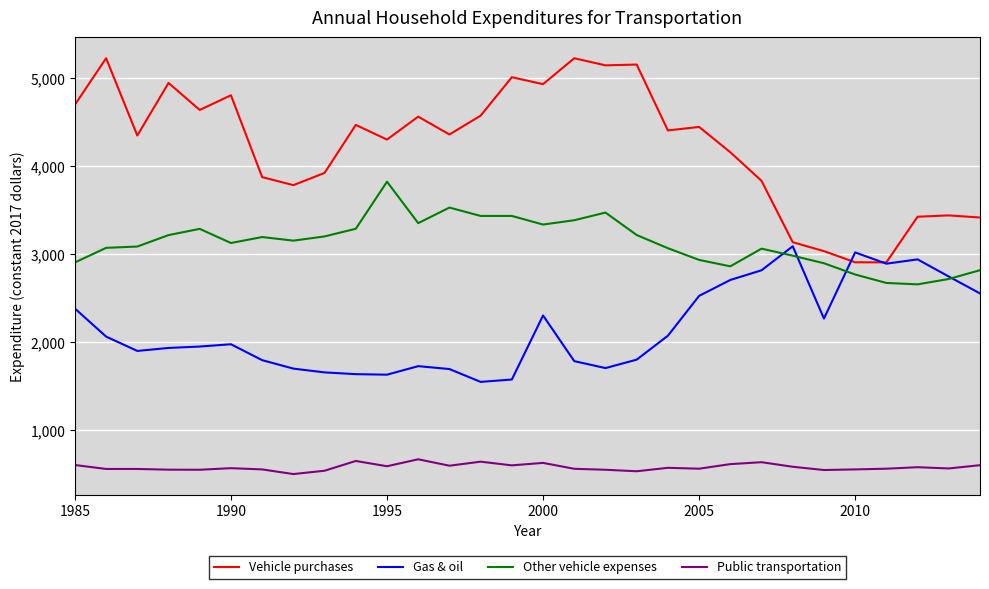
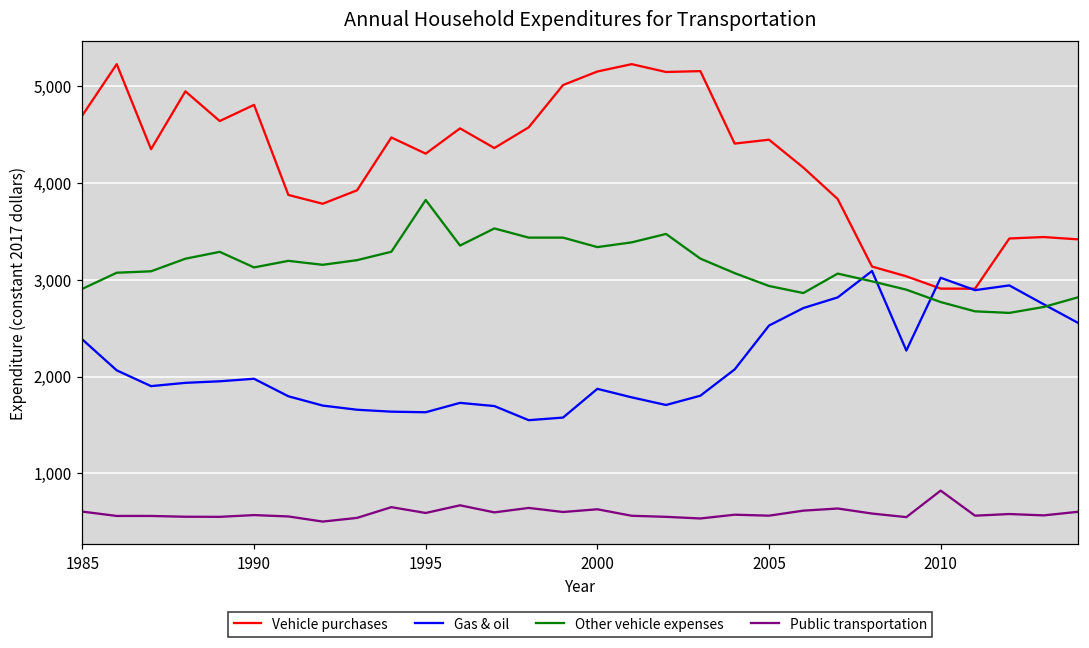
Vehicle purchases, 2000: 4,900 -> 5,200
Gas & oil, 2000: 2,300 -> 1,900
Public transportation, 2010: 600 -> 800
